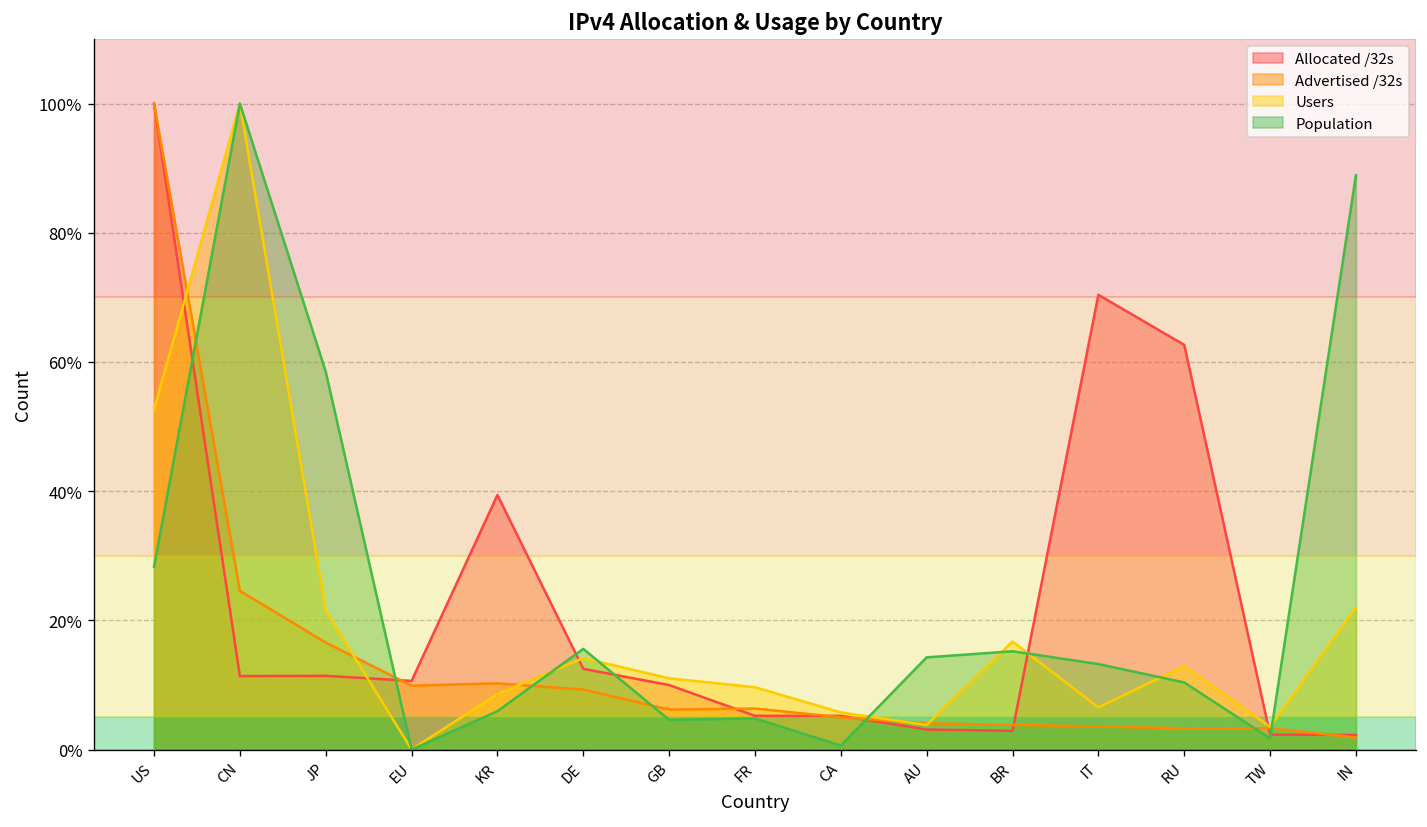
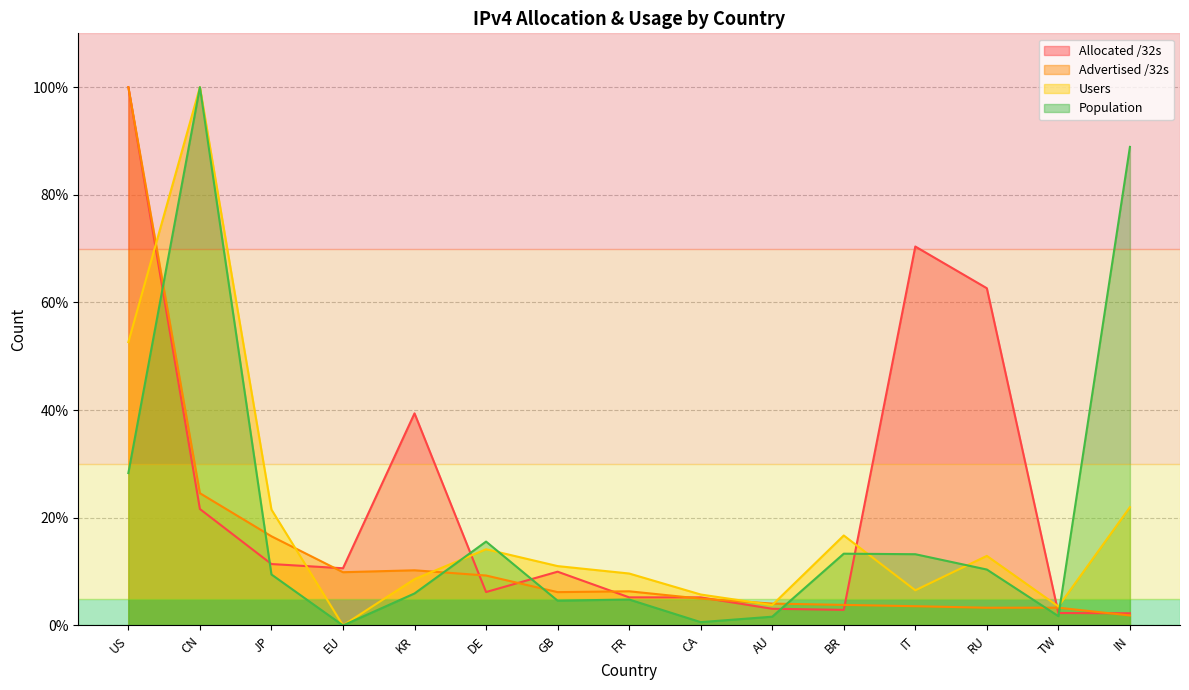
Allocated /32s, CN: 11% -> 22%
Population, JP: 58% -> 9%
Allocated /32s, DE: 12% -> 6%
Population, AU: 14% -> 2%
Population, BR: 15% -> 13%
